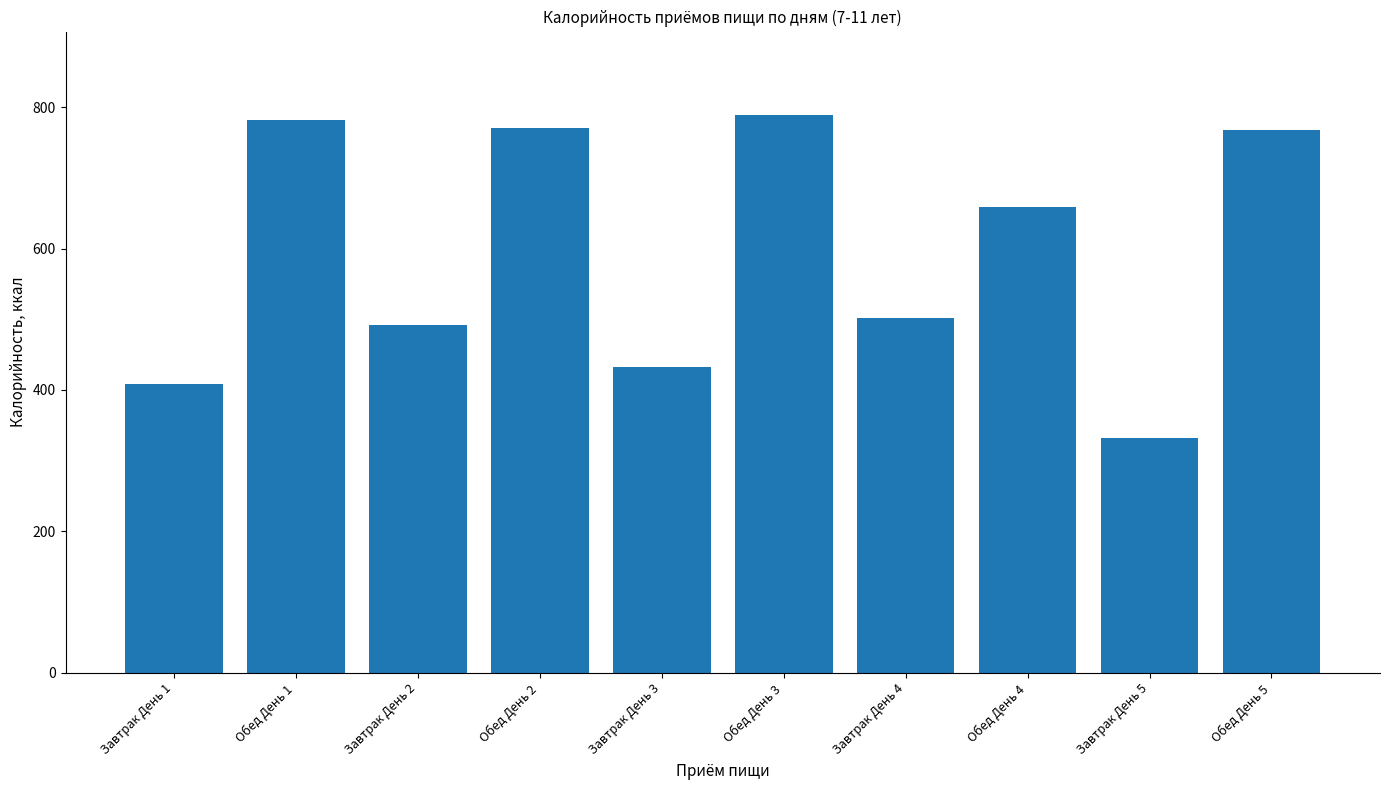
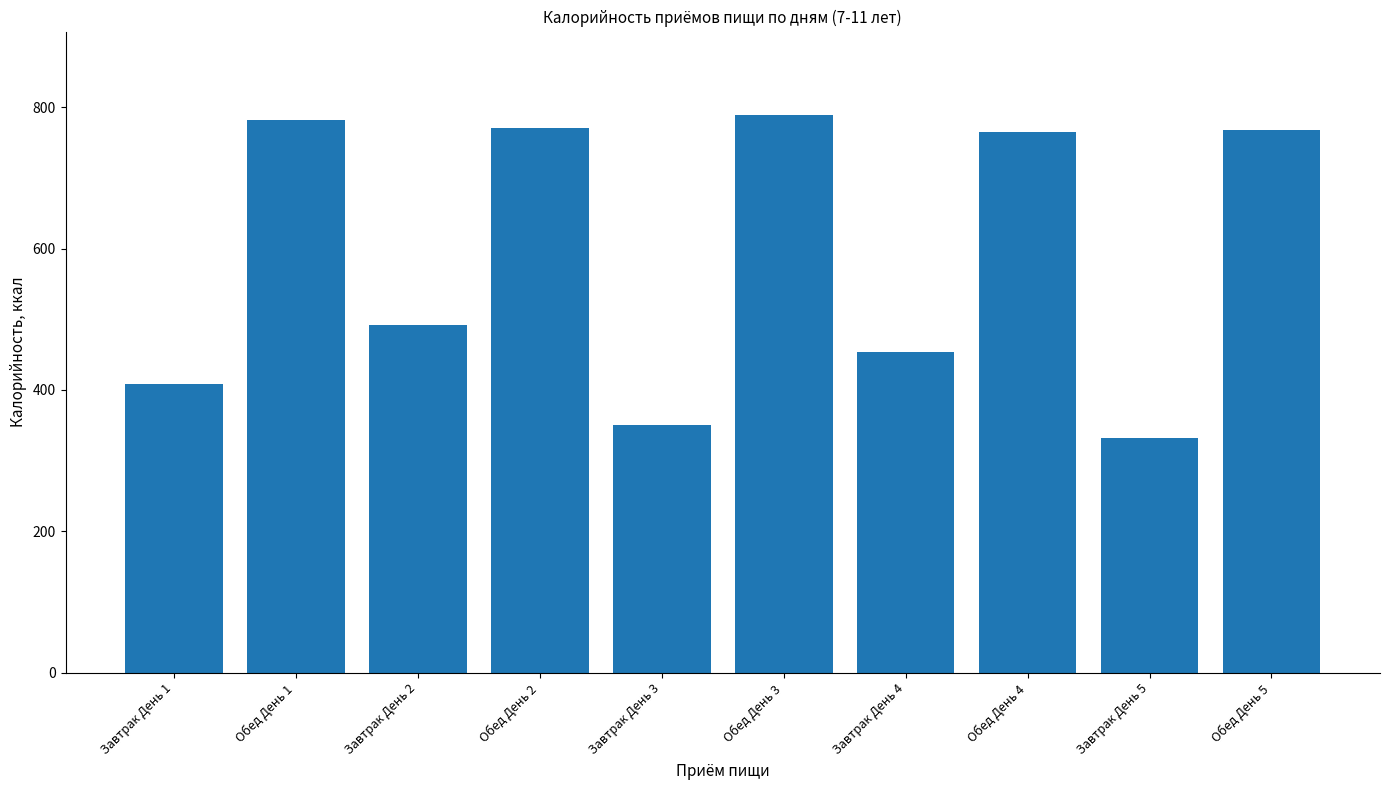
Завтрак День 3: 430 -> 350
Завтрак День 4: 500 -> 450
Обед День 4: 660 -> 760
